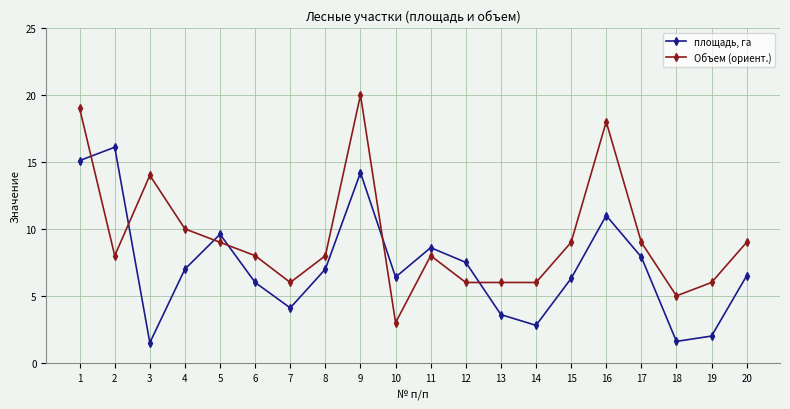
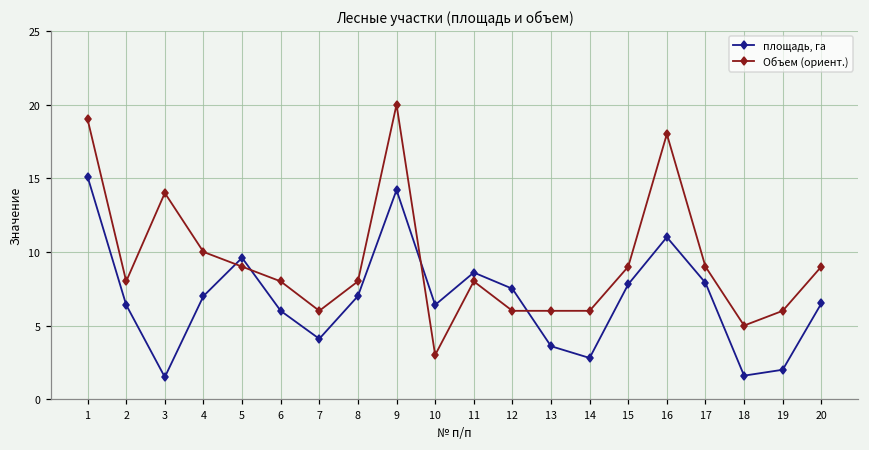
площадь, га, 2: 16.1 -> 6.4
площадь, га, 15: 6.3 -> 7.8
